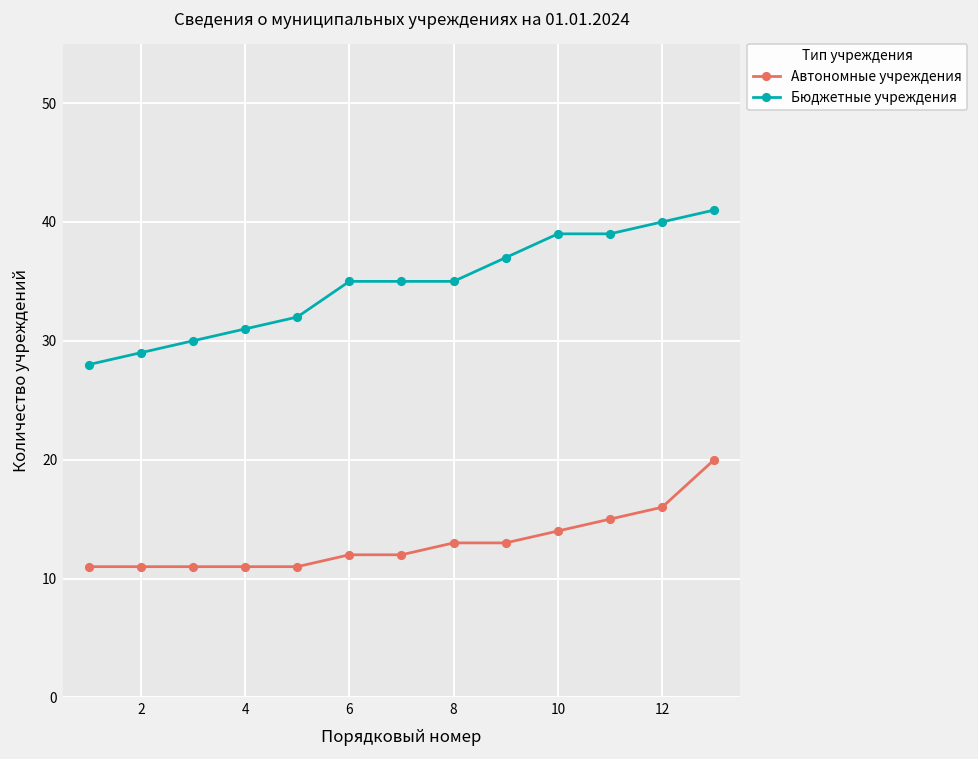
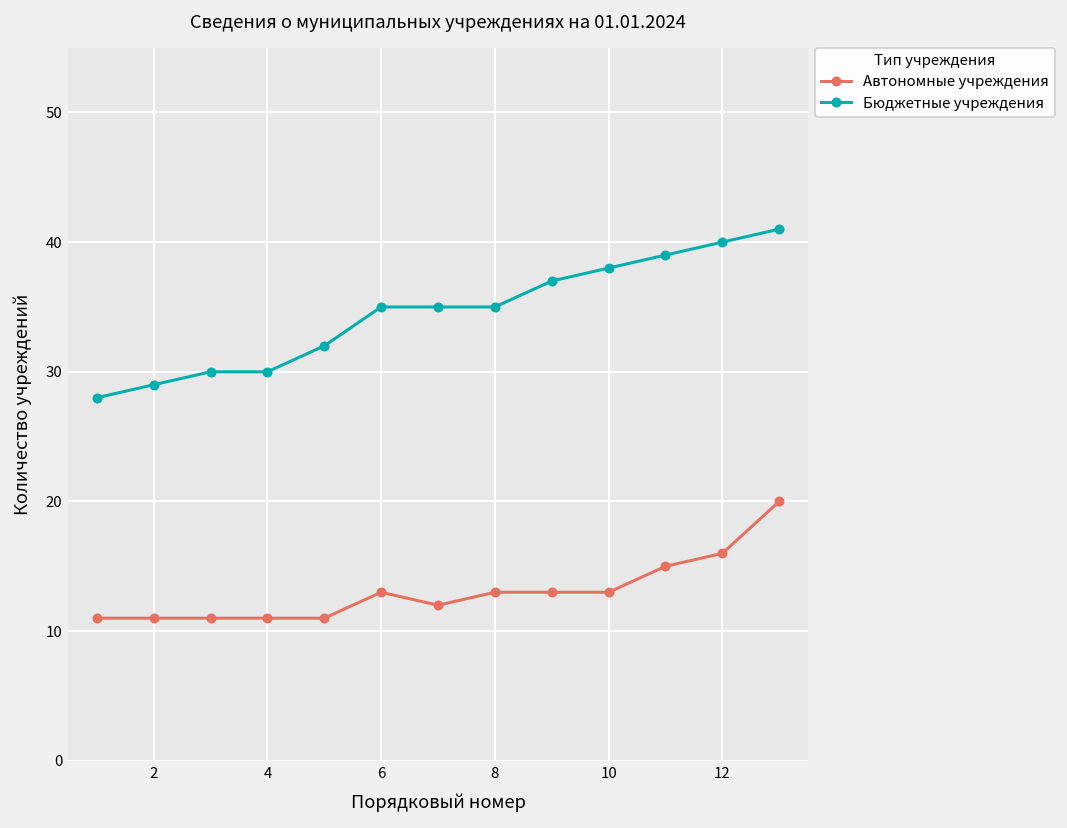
Бюджетные учреждения, 4: 31 -> 30
Автономные учреждения, 6: 12 -> 13
Автономные учреждения, 10: 14 -> 13
Бюджетные учреждения, 10: 39 -> 38
